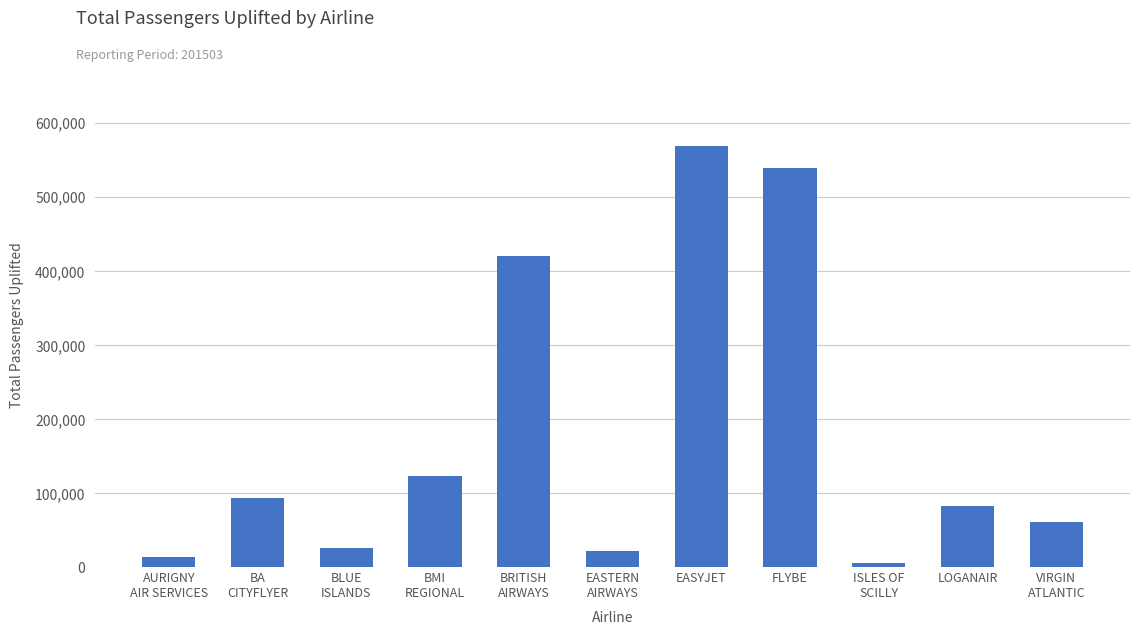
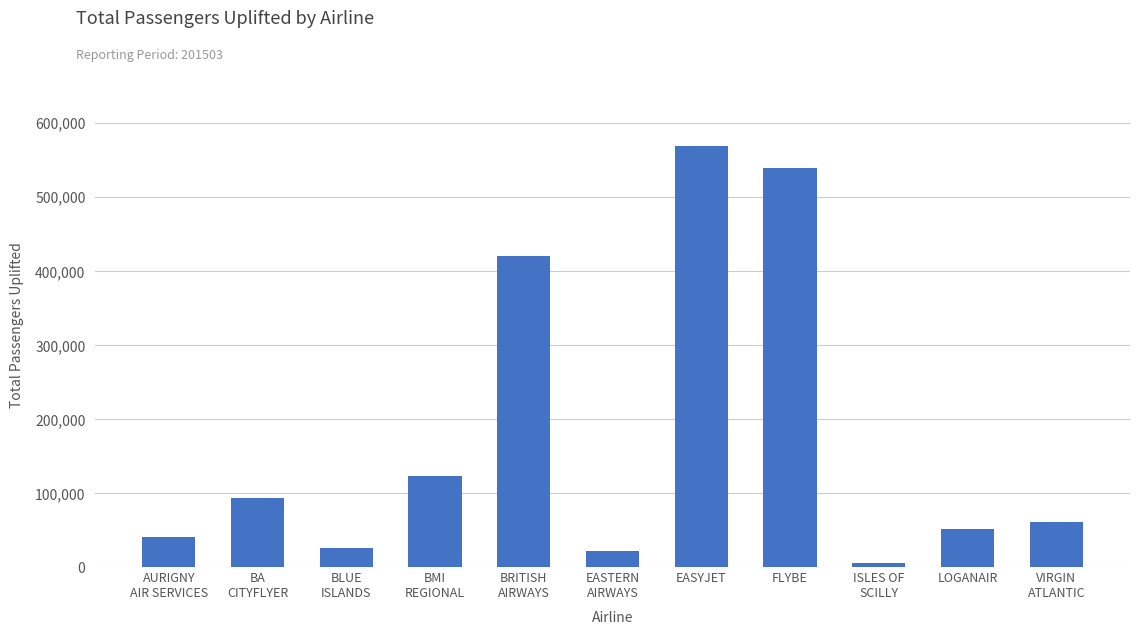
AURIGNY AIR SERVICES: 10,000 -> 40,000
LOGANAIR: 80,000 -> 50,000
